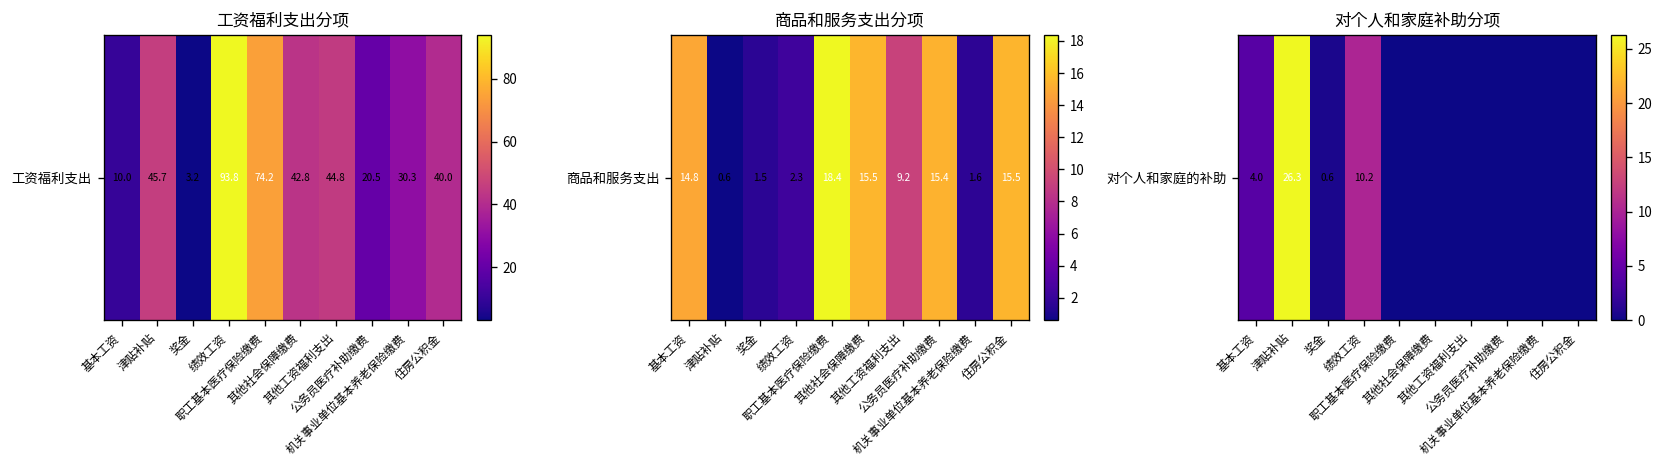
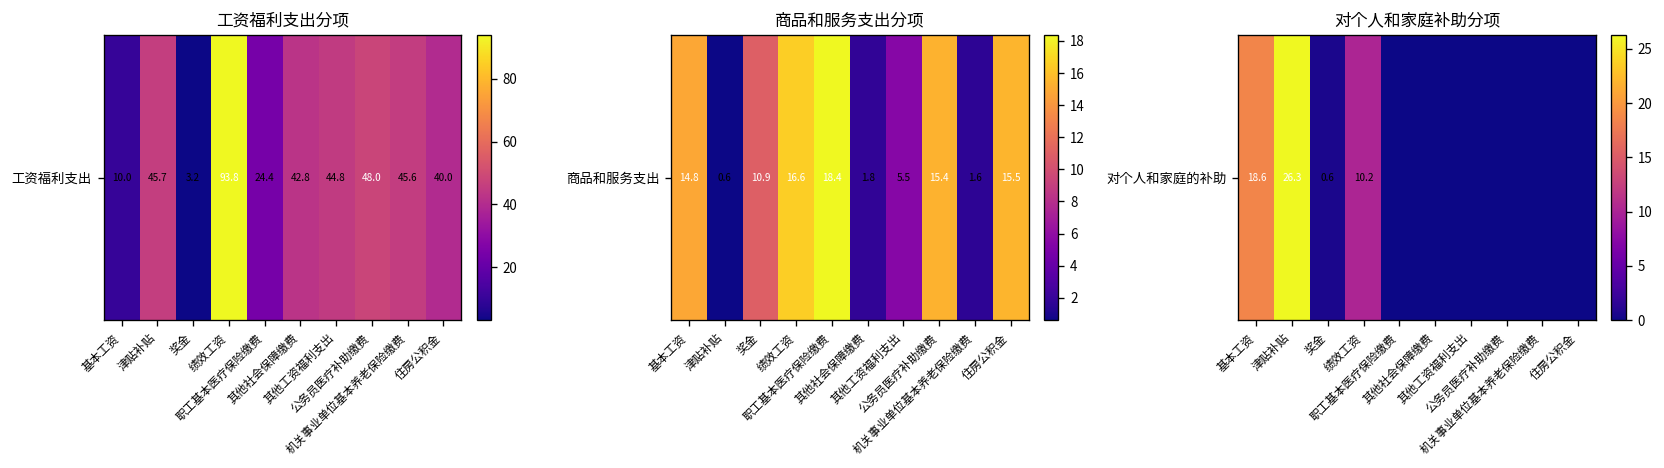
工资福利支出分项, 工资福利支出, 职工基本医疗保险缴费: 74.2 -> 24.4
工资福利支出分项, 工资福利支出, 公务员医疗补助缴费: 20.5 -> 48.0
工资福利支出分项, 工资福利支出, 机关事业单位基本养老保险缴费: 30.3 -> 45.6
商品和服务支出分项, 商品和服务支出, 奖金: 1.5 -> 10.9
商品和服务支出分项, 商品和服务支出, 绩效工资: 2.3 -> 16.6
商品和服务支出分项, 商品和服务支出, 其他社会保障缴费: 15.5 -> 1.8
商品和服务支出分项, 商品和服务支出, 其他工资福利支出: 9.2 -> 5.5
对个人和家庭补助分项, 对个人和家庭的补助, 基本工资: 4.0 -> 18.6
